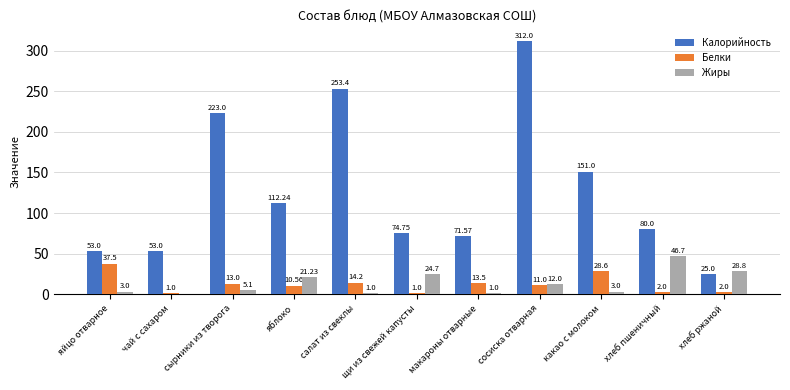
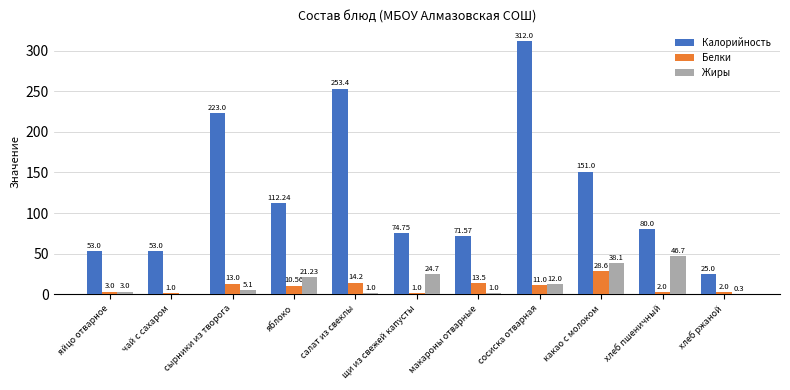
Белки, яйцо отварное: 37.5 -> 3.0
Жиры, какао с молоком: 3.0 -> 38.1
Жиры, хлеб ржаной: 28.8 -> 0.3
